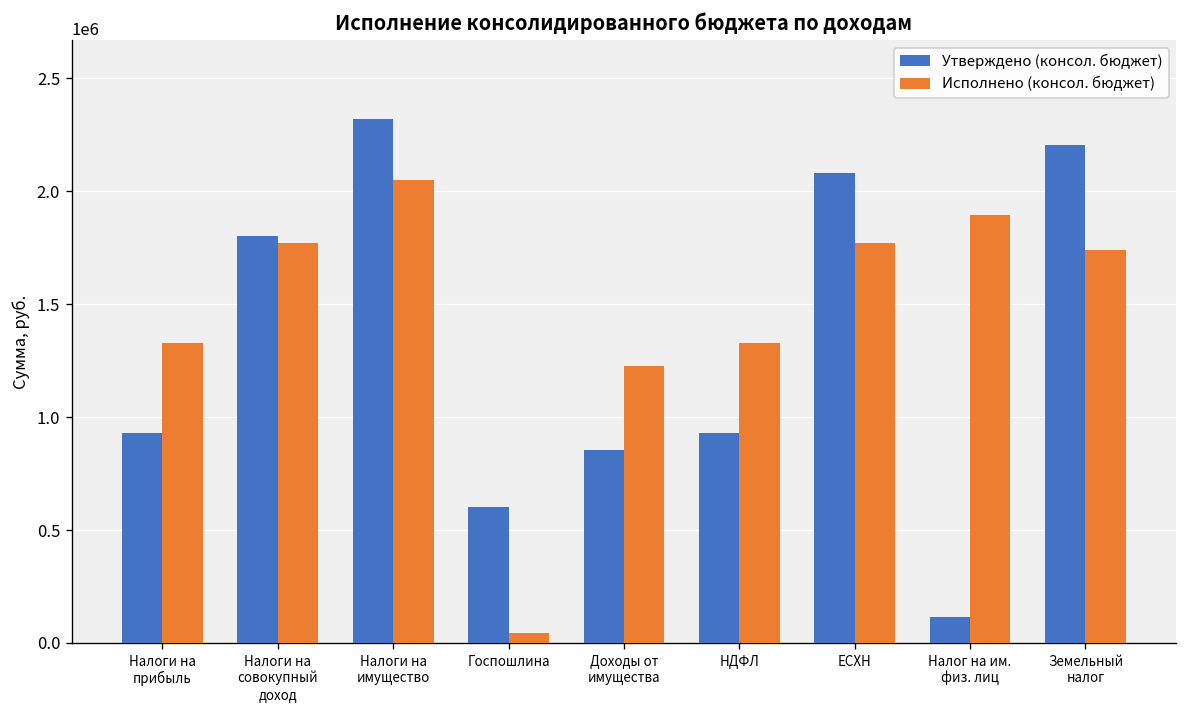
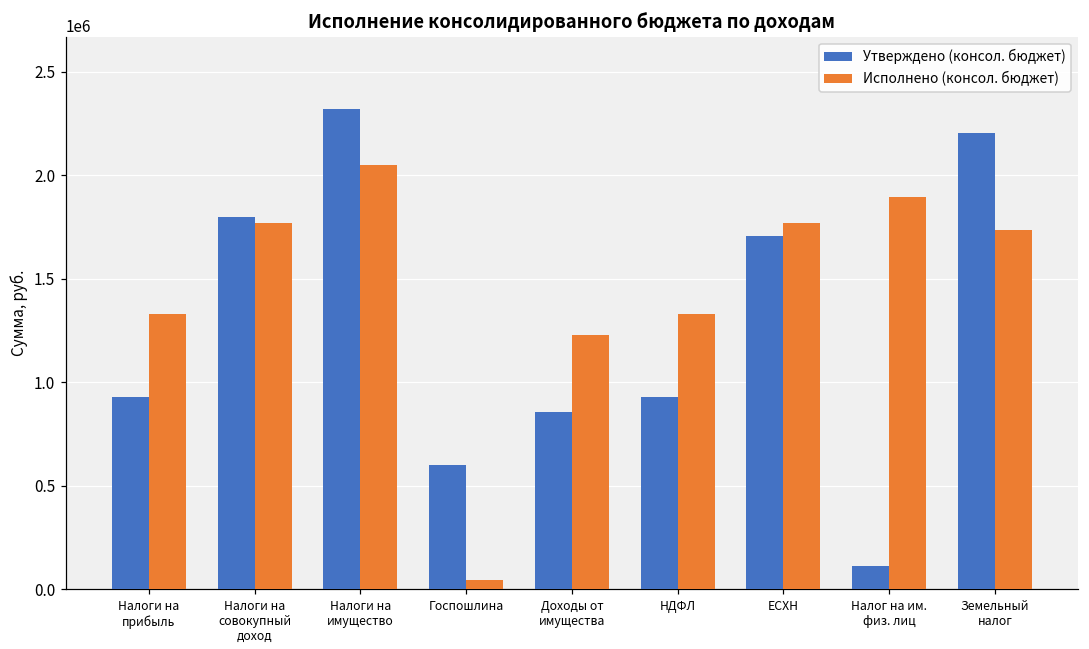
Утверждено (консол. бюджет), ЕСХН: 2080000 -> 1710000
